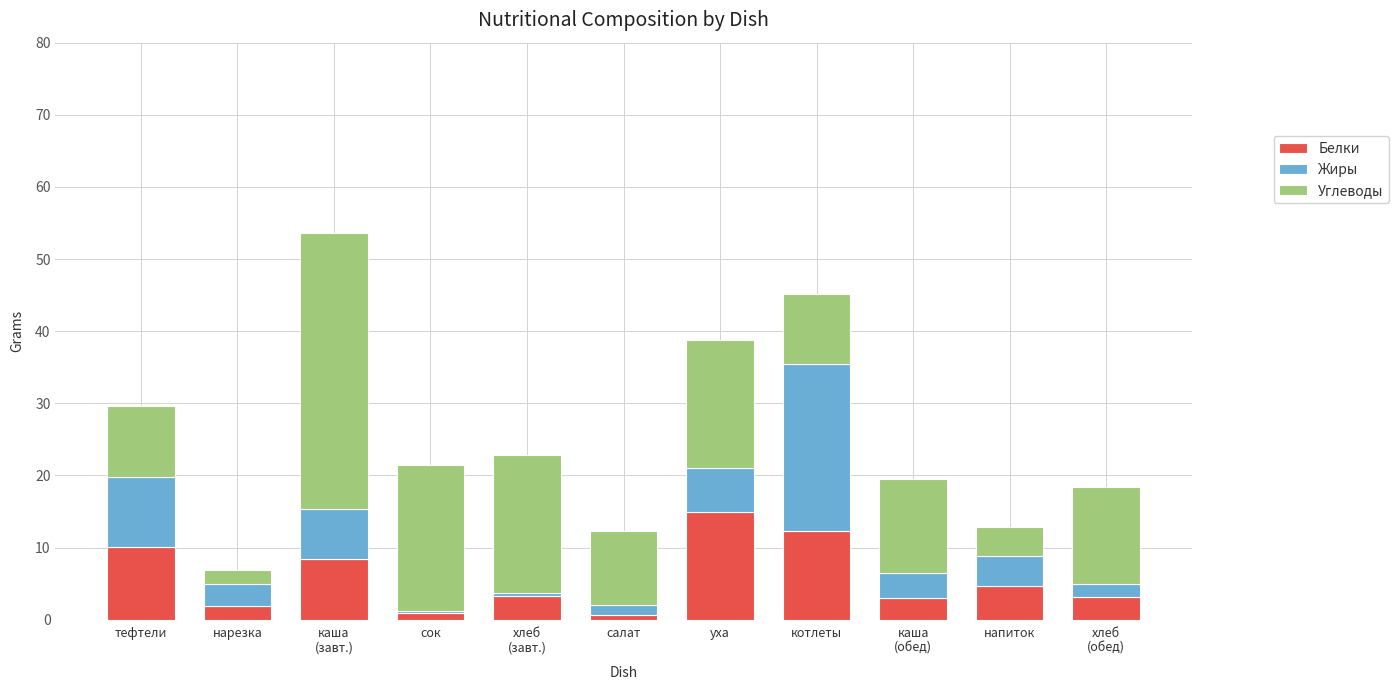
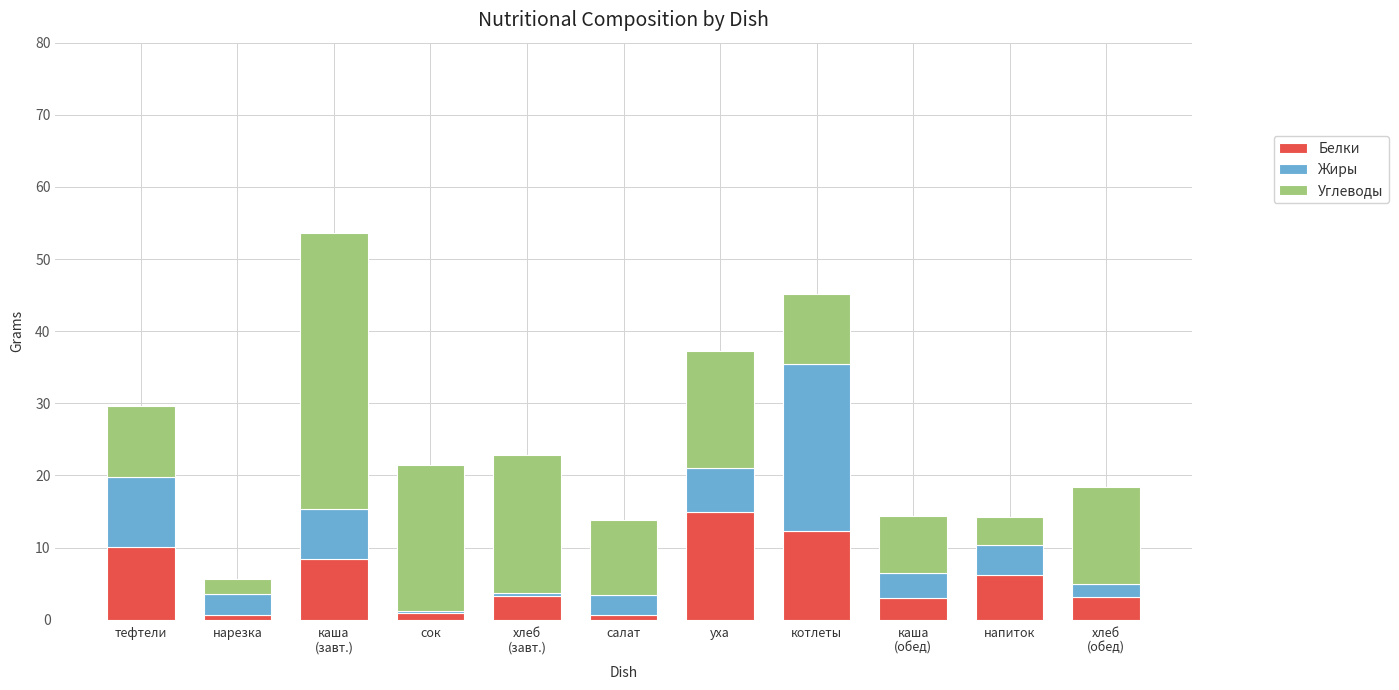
Белки, нарезка: 2 -> 1
Жиры, салат: 1 -> 3
Углеводы, уха: 18 -> 16
Углеводы, каша (обед): 13 -> 8
Белки, напиток: 5 -> 6
